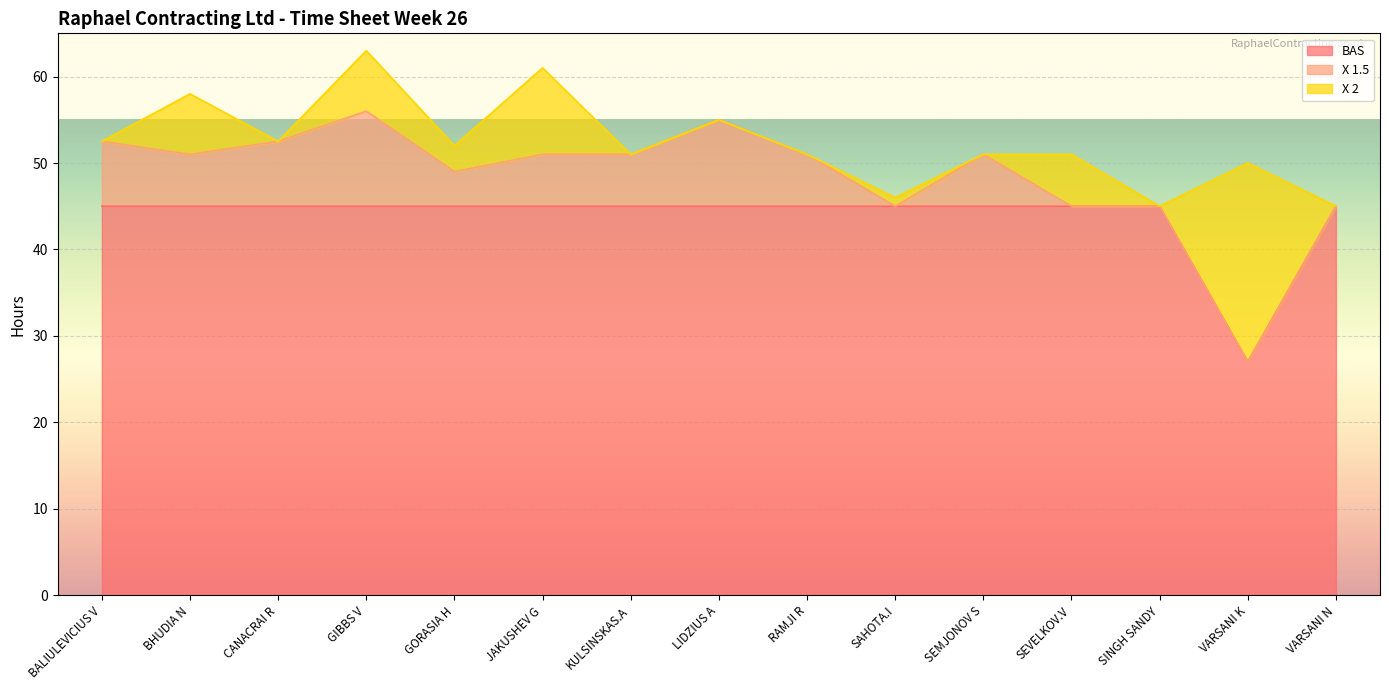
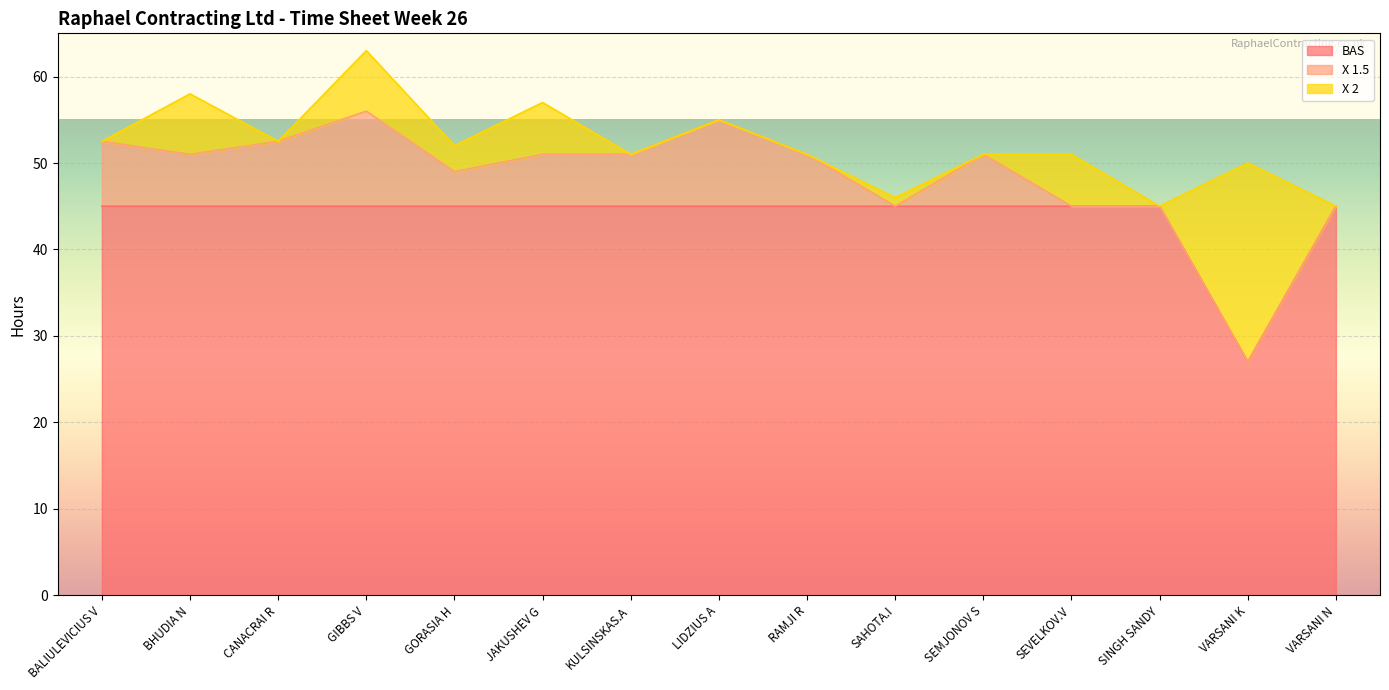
X 2, JAKUSHEV G: 10 -> 6
